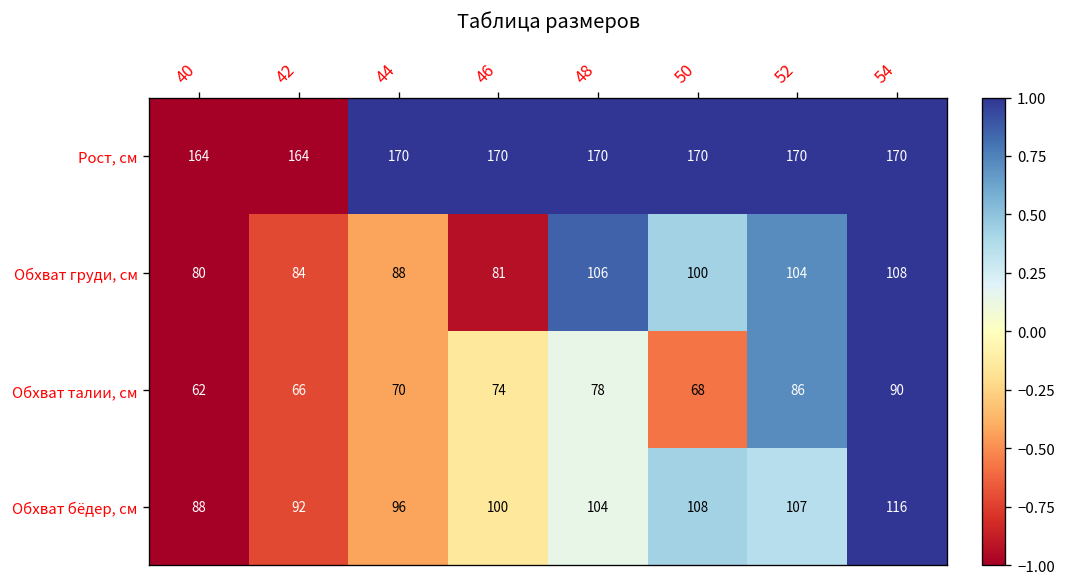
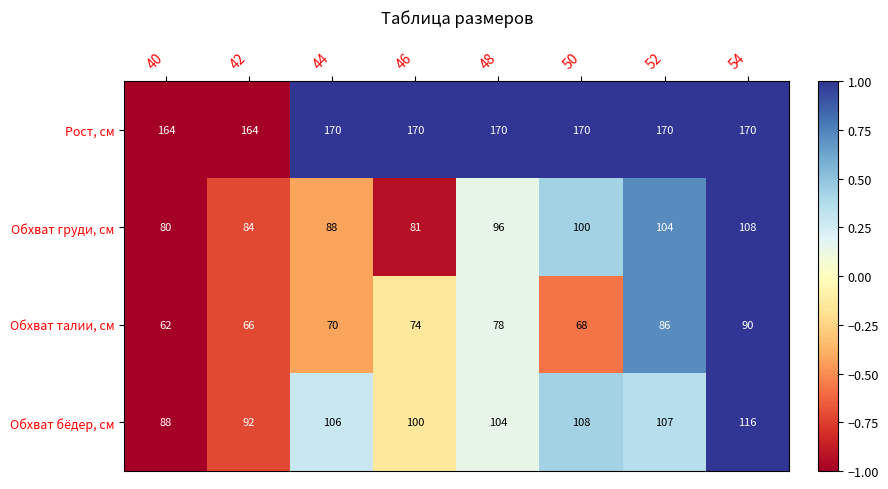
Обхват груди, см, 48: 106 -> 96
Обхват бёдер, см, 44: 96 -> 106
